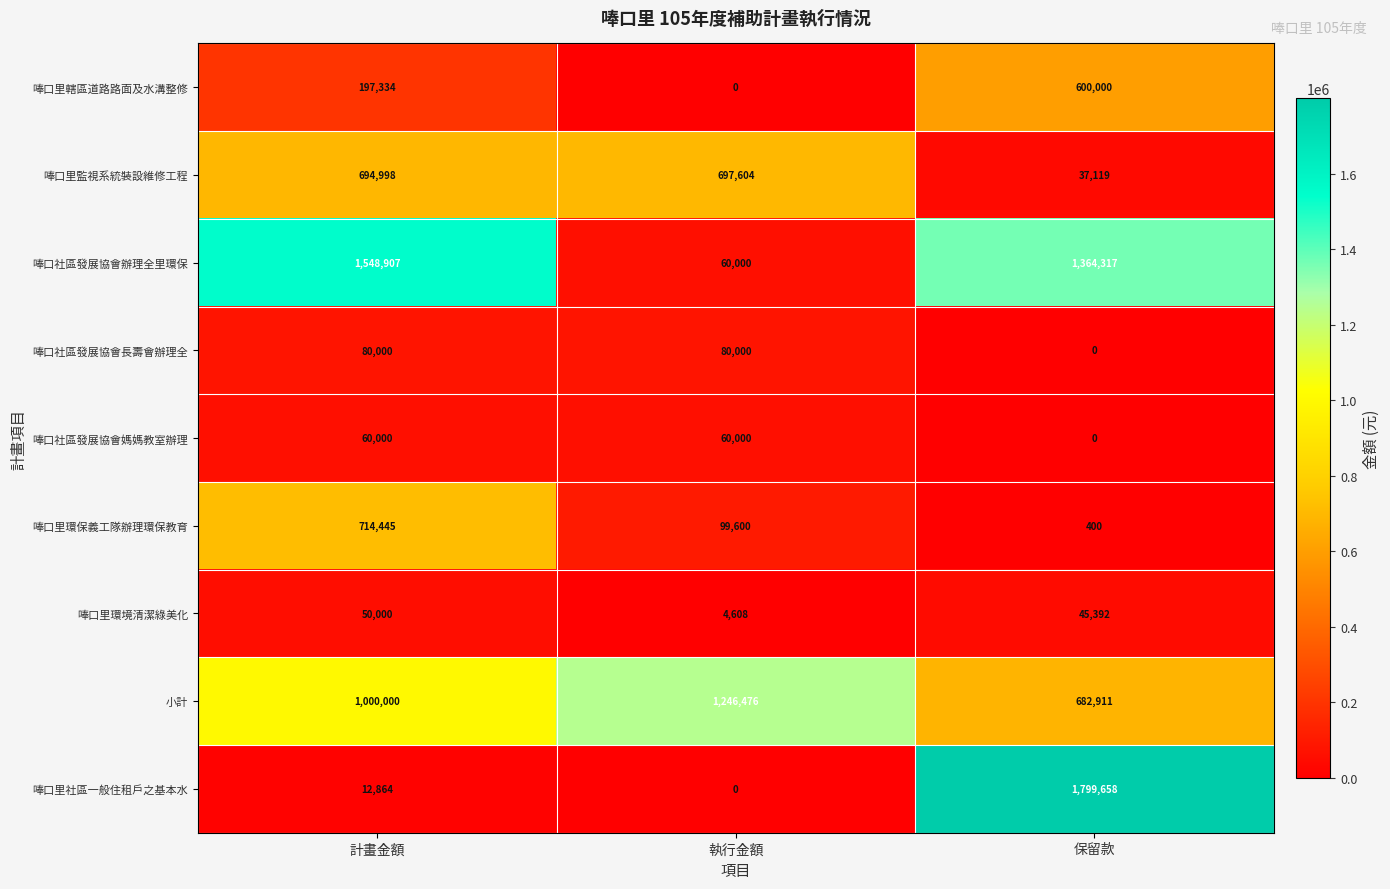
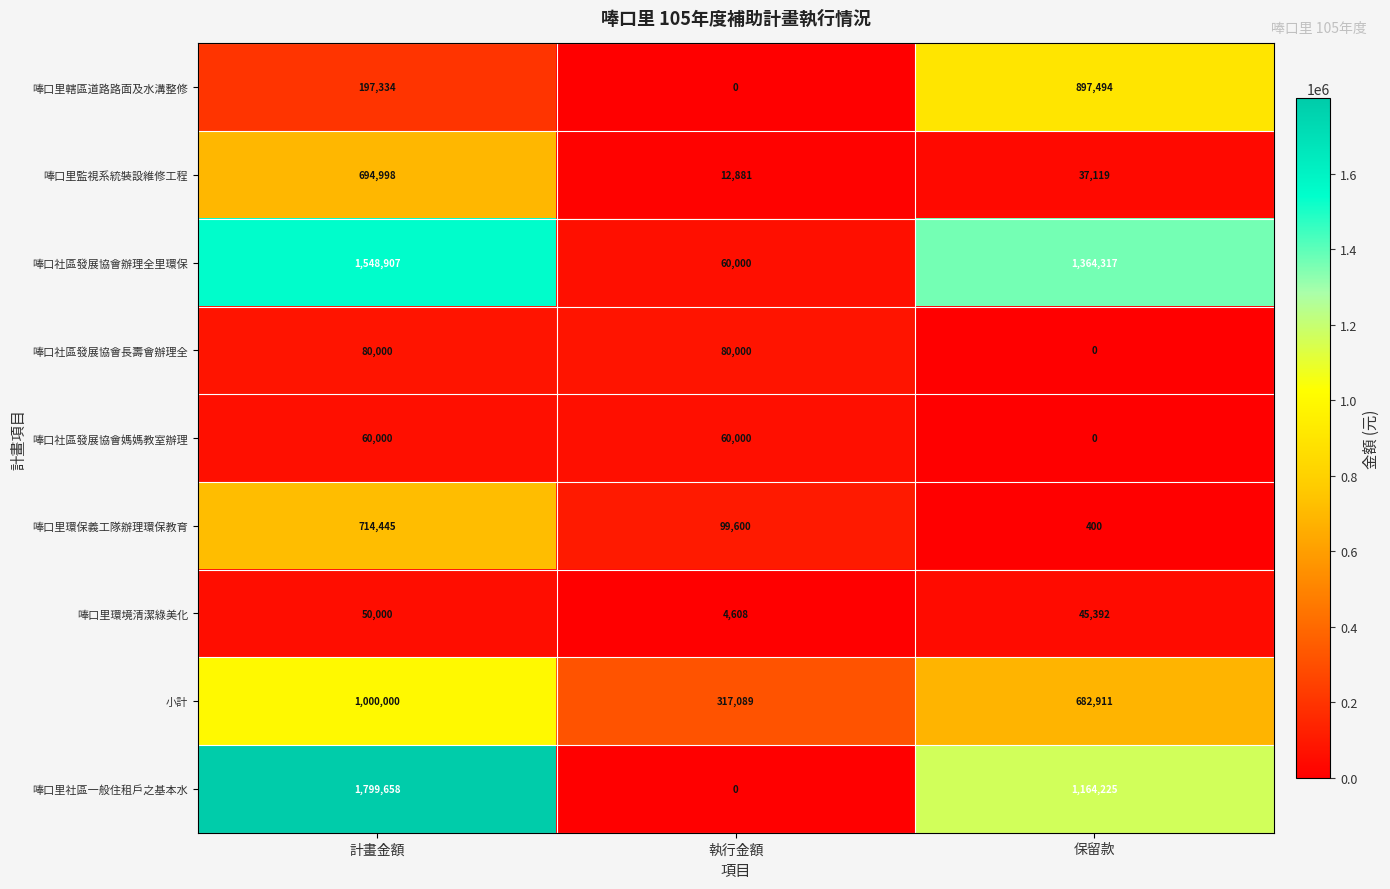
唪口里轄區道路路面及水溝整修, 保留款: 600,000 -> 897,494
唪口里監視系統裝設維修工程, 執行金額: 697,604 -> 12,881
小計, 執行金額: 1,246,476 -> 317,089
唪口里社區一般住租戶之基本水, 計畫金額: 12,864 -> 1,799,658
唪口里社區一般住租戶之基本水, 保留款: 1,799,658 -> 1,164,225
